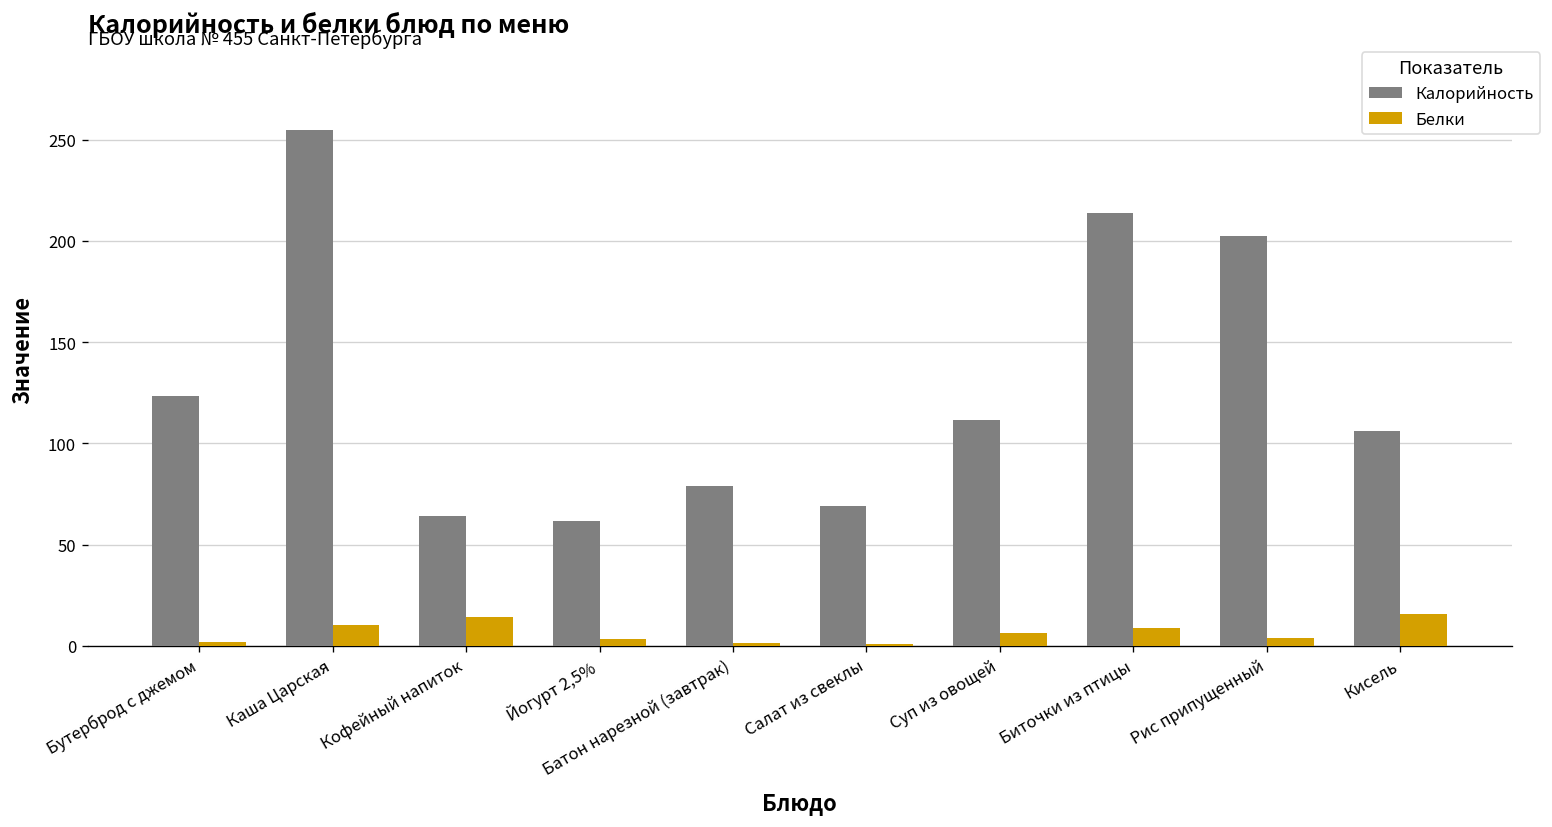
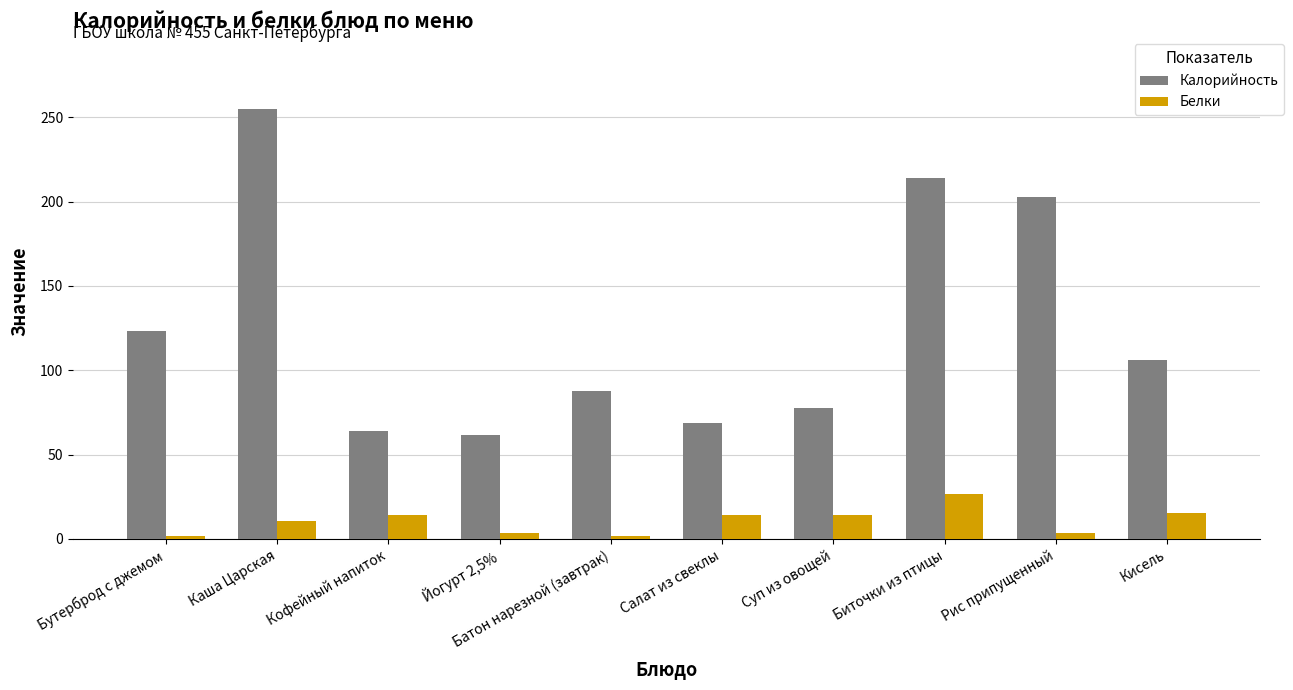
Калорийность, Батон нарезной (завтрак): 79 -> 88
Белки, Салат из свеклы: 1 -> 14
Калорийность, Суп из овощей: 112 -> 78
Белки, Суп из овощей: 6 -> 14
Белки, Биточки из птицы: 9 -> 26
